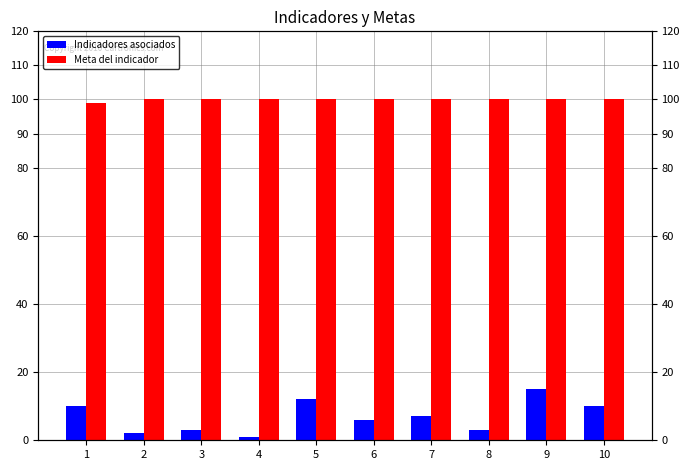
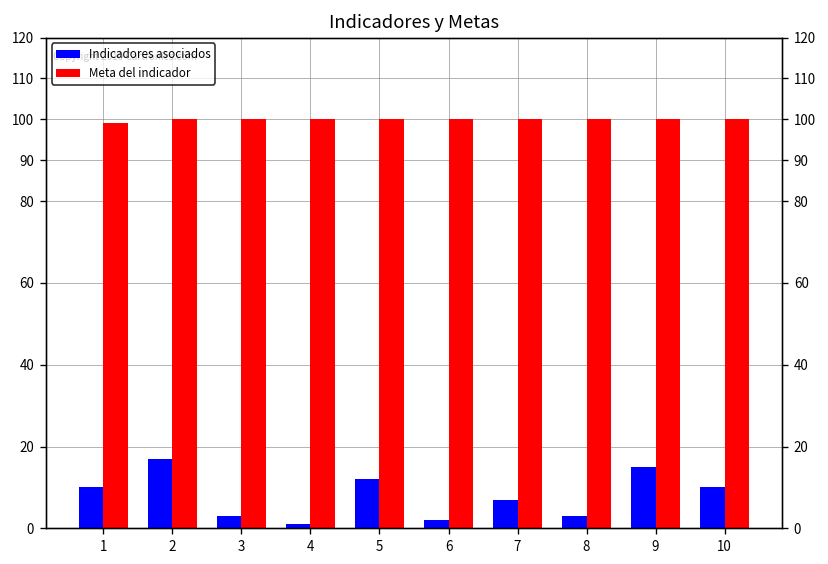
Indicadores asociados, 2: 2 -> 17
Indicadores asociados, 6: 6 -> 2
